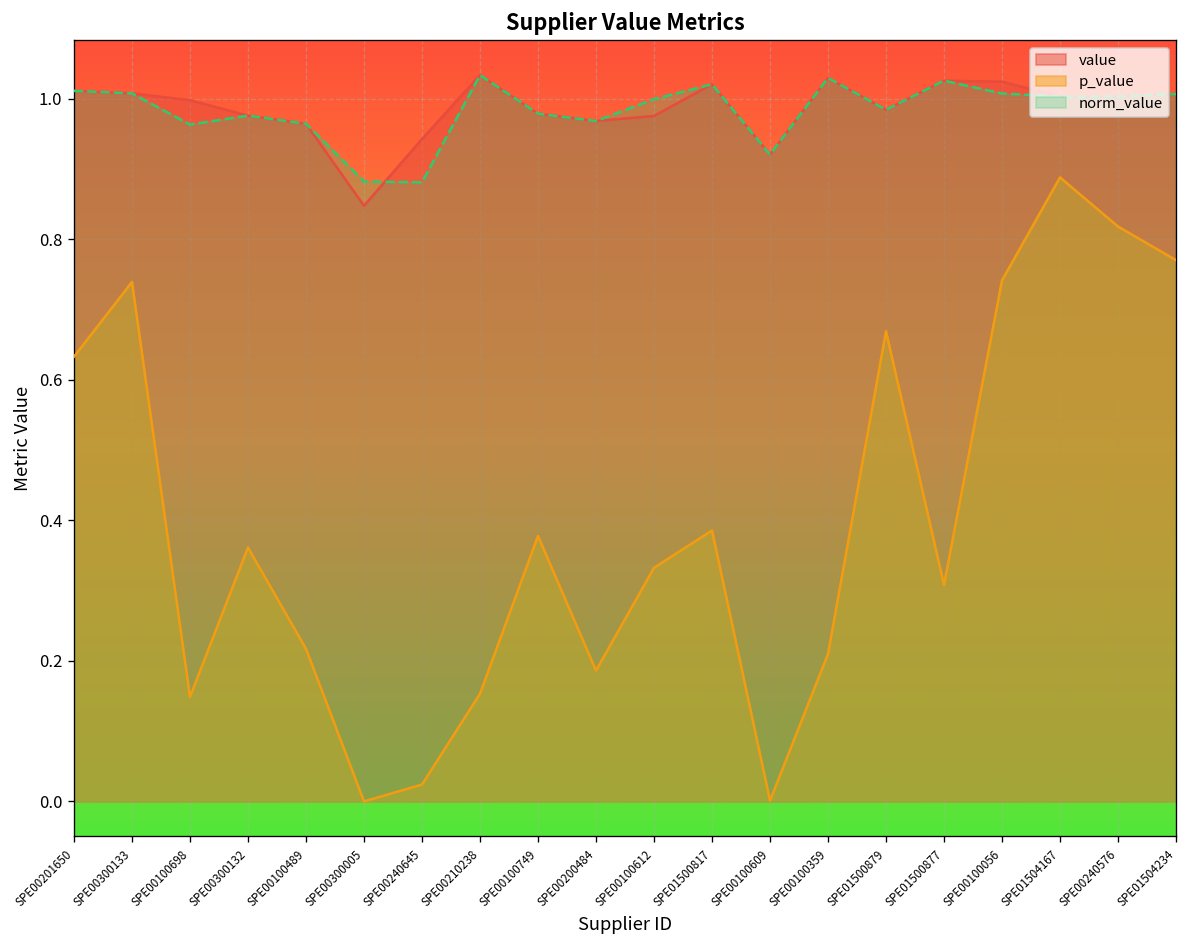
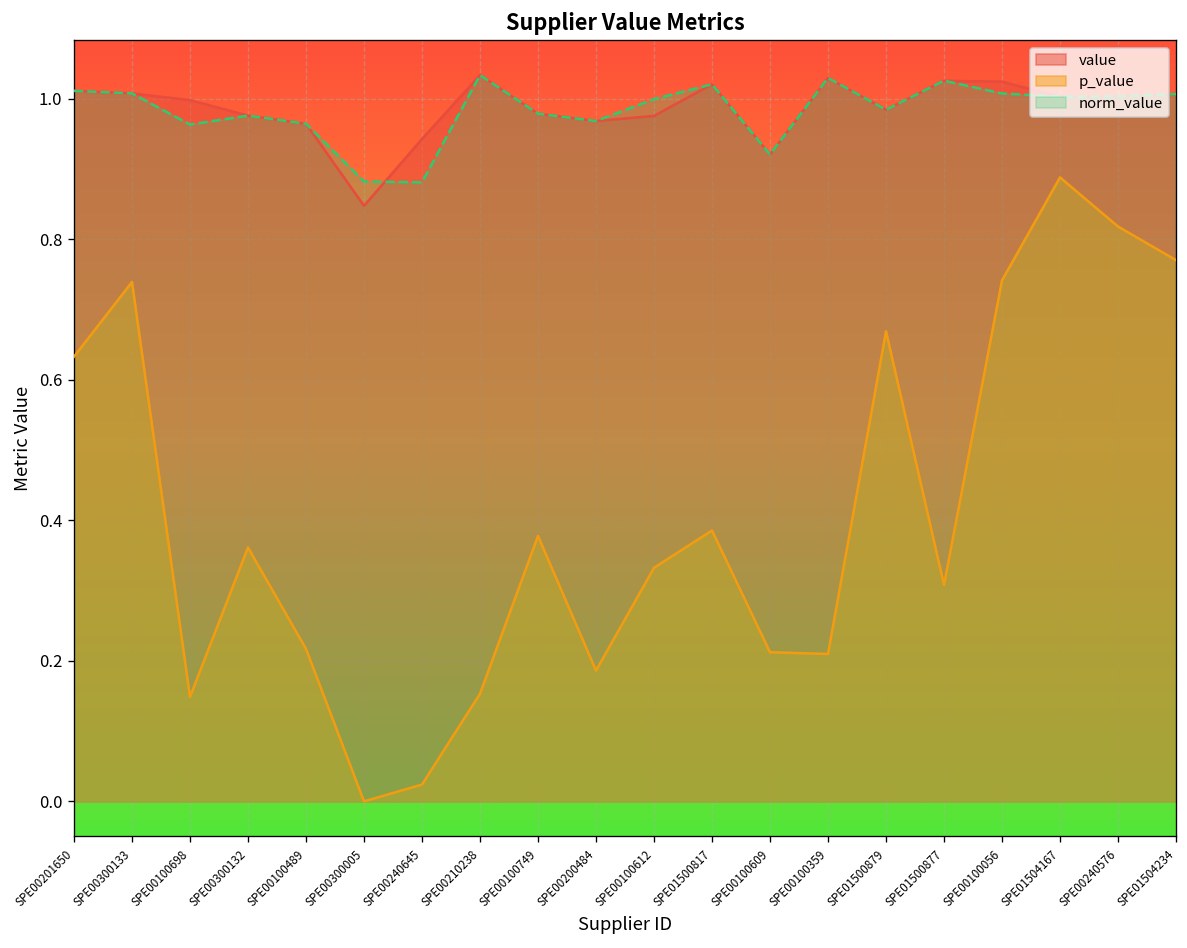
p_value, SPE00100609: 0.00 -> 0.21
